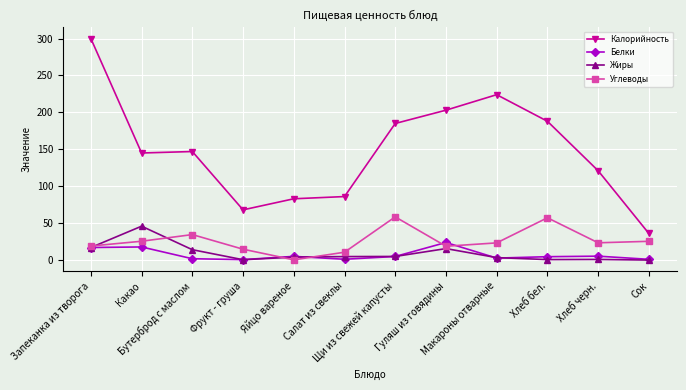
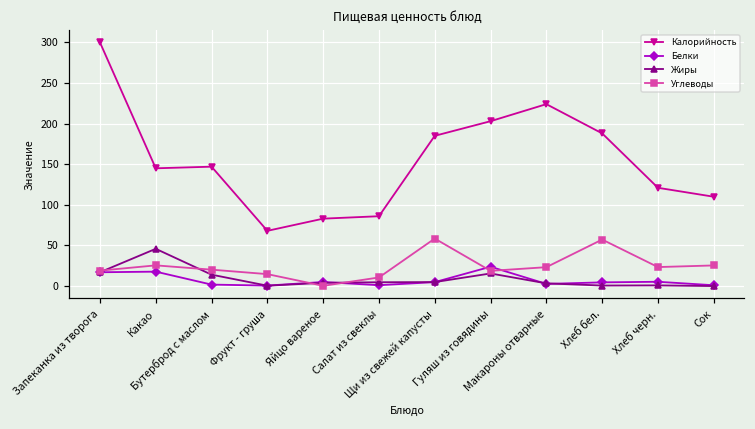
Углеводы, Бутерброд с маслом: 30 -> 20
Калорийность, Сок: 40 -> 110
